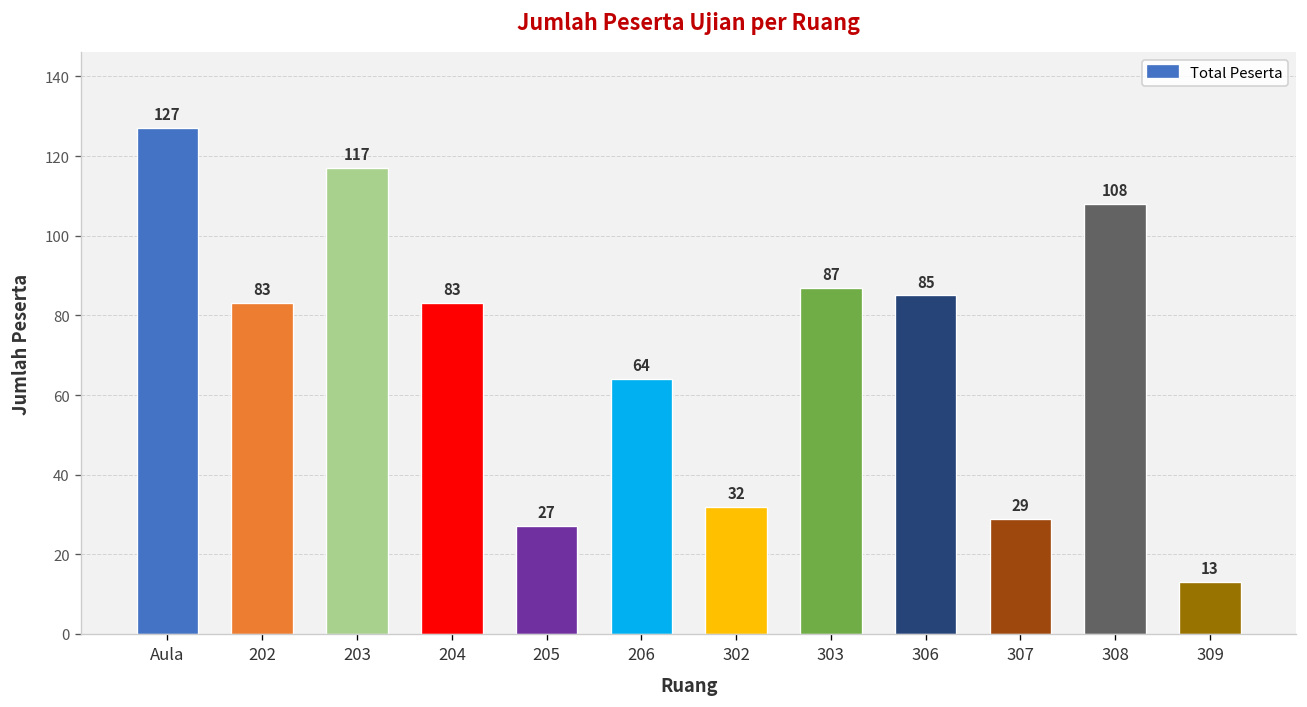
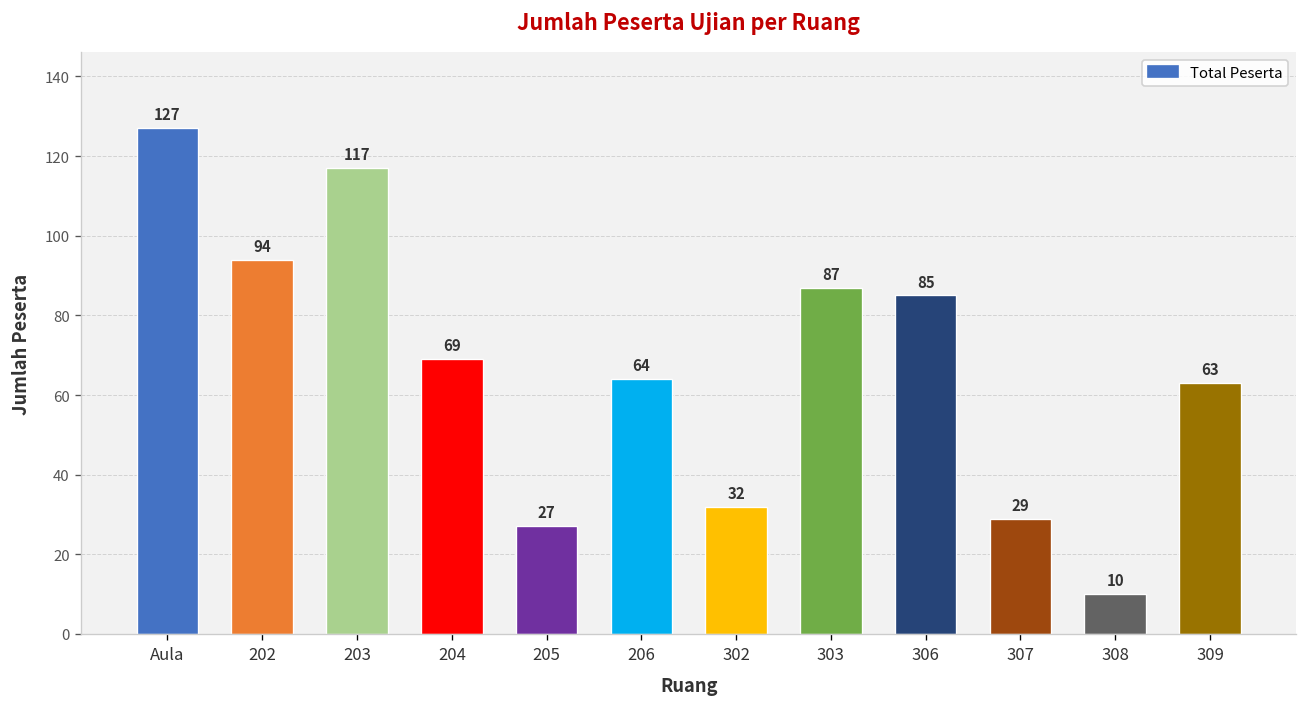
202: 83 -> 94
204: 83 -> 69
308: 108 -> 10
309: 13 -> 63
